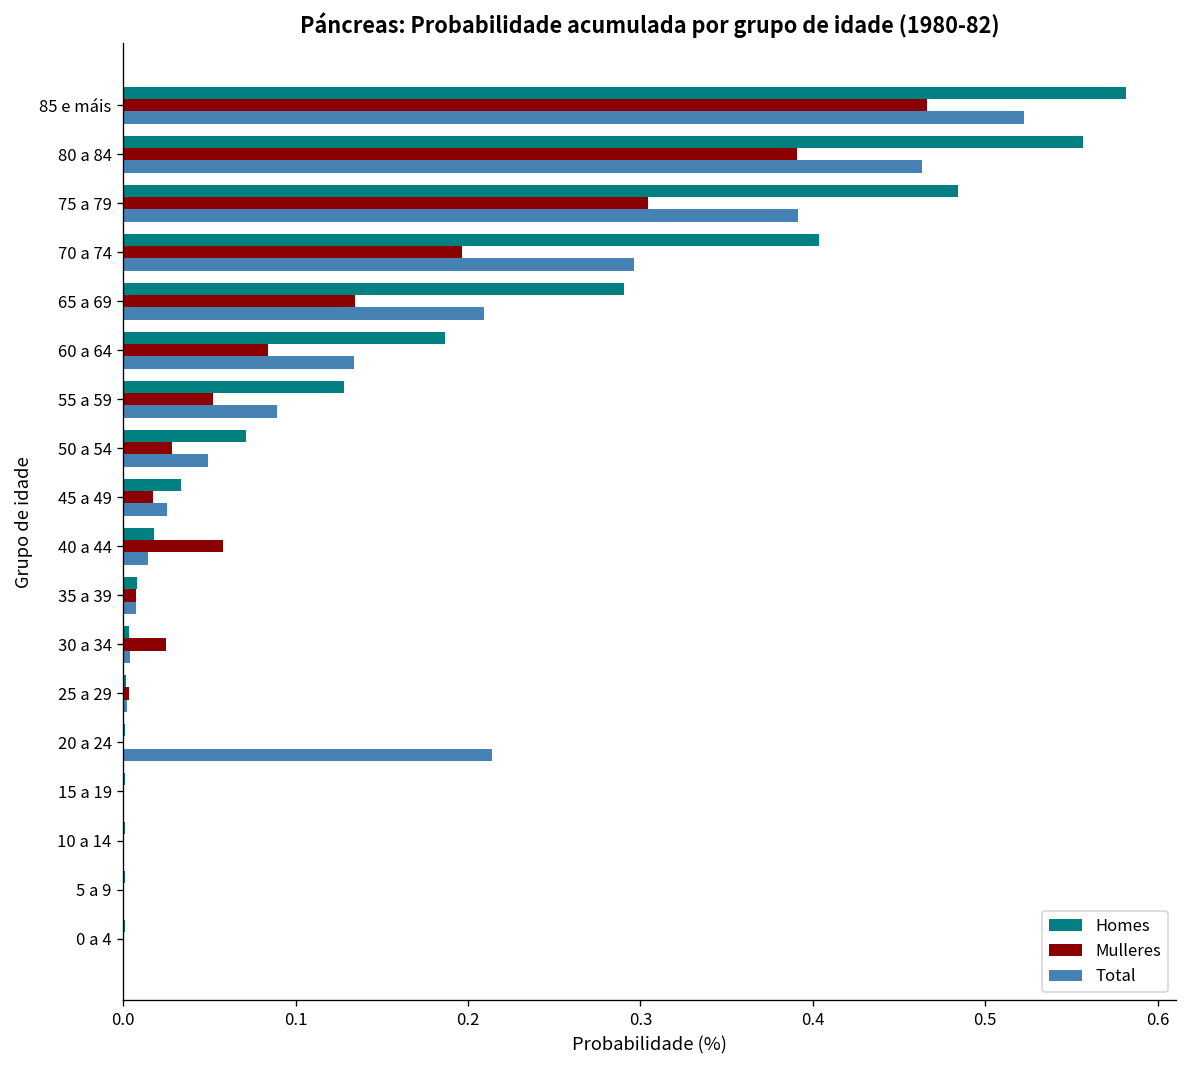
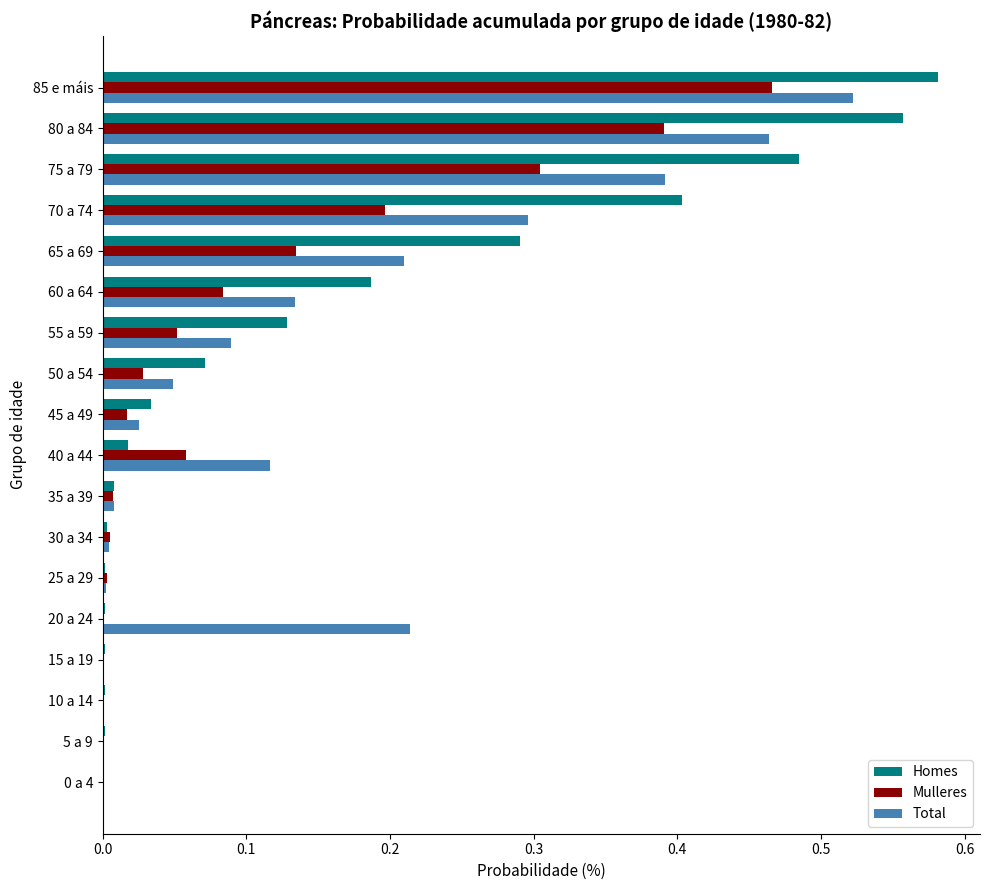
Total, 40 a 44: 0.014 -> 0.117
Mulleres, 30 a 34: 0.025 -> 0.005
